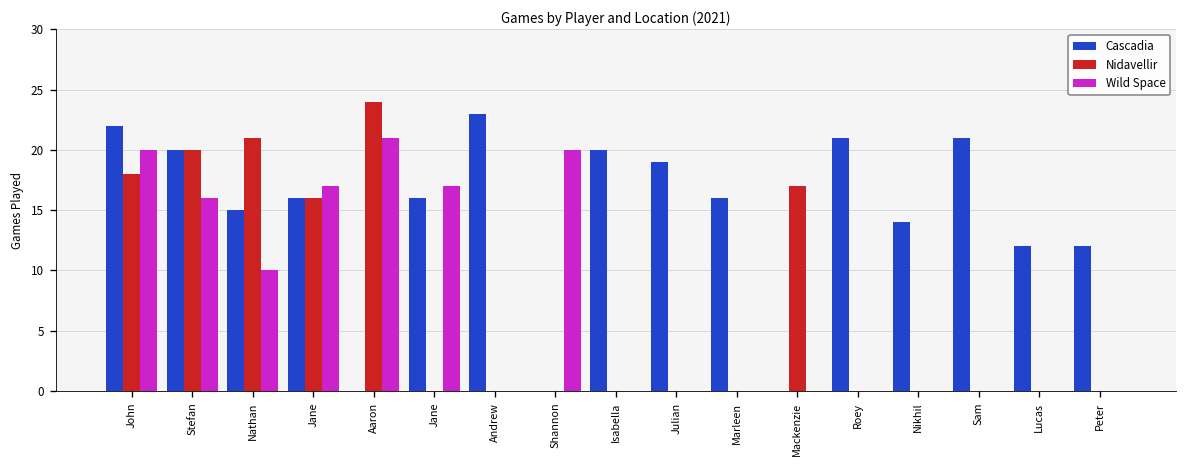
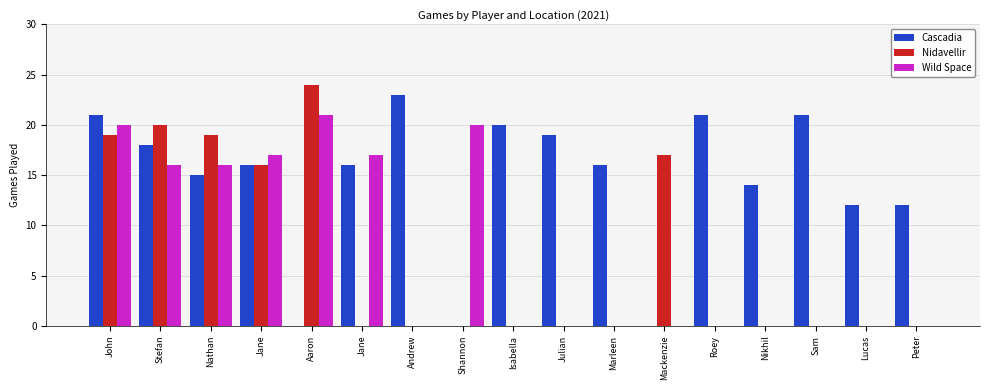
Cascadia, John: 22 -> 21
Nidavellir, John: 18 -> 19
Cascadia, Stefan: 20 -> 18
Nidavellir, Nathan: 21 -> 19
Wild Space, Nathan: 10 -> 16
